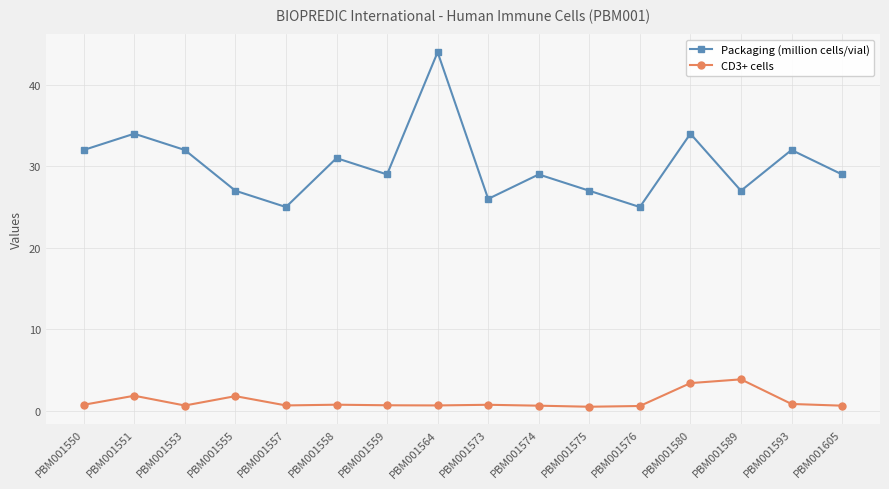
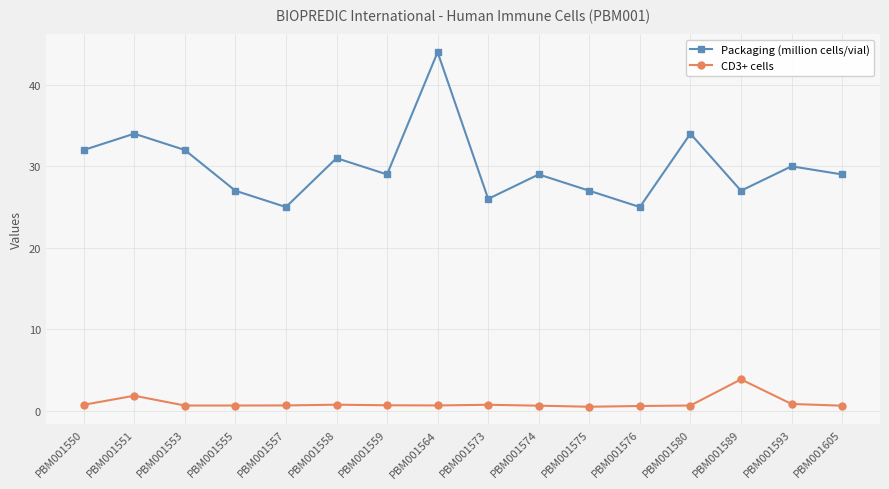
CD3+ cells, PBM001555: 2 -> 1
CD3+ cells, PBM001580: 3 -> 1
Packaging (million cells/vial), PBM001593: 32 -> 30
